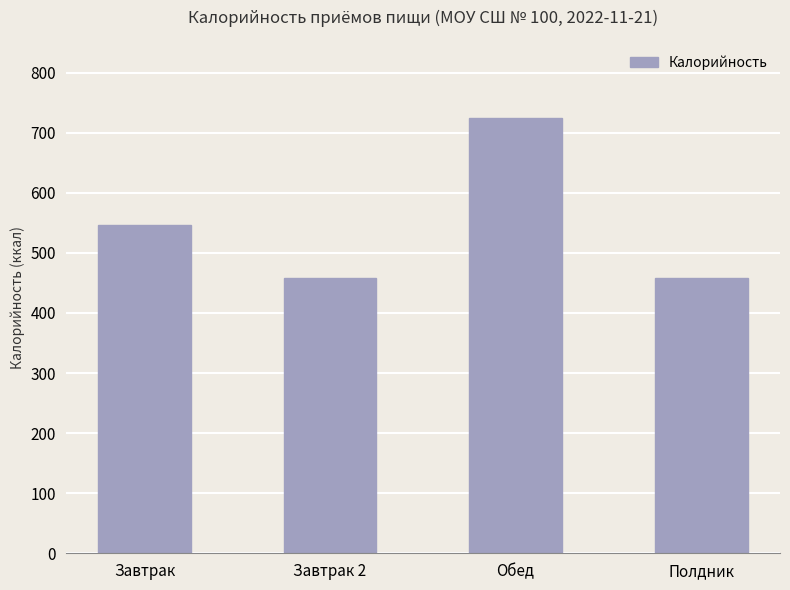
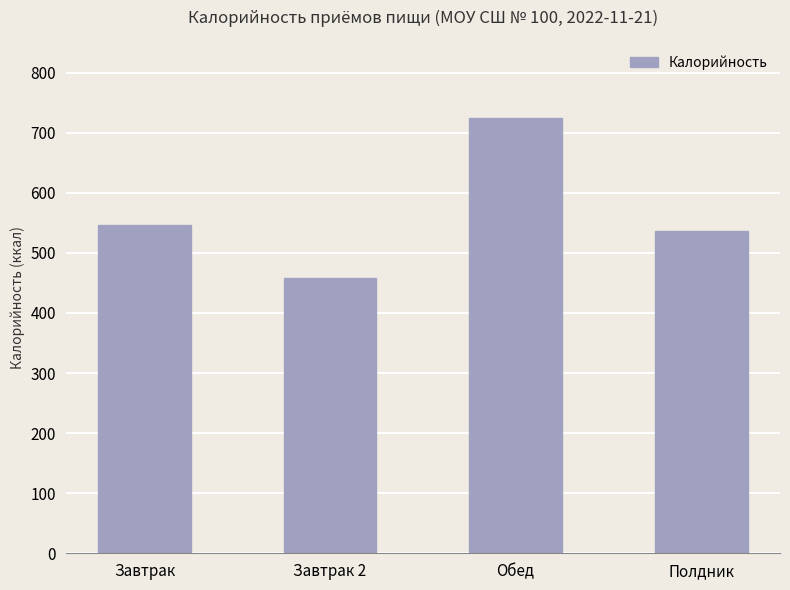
Полдник: 460 -> 540
